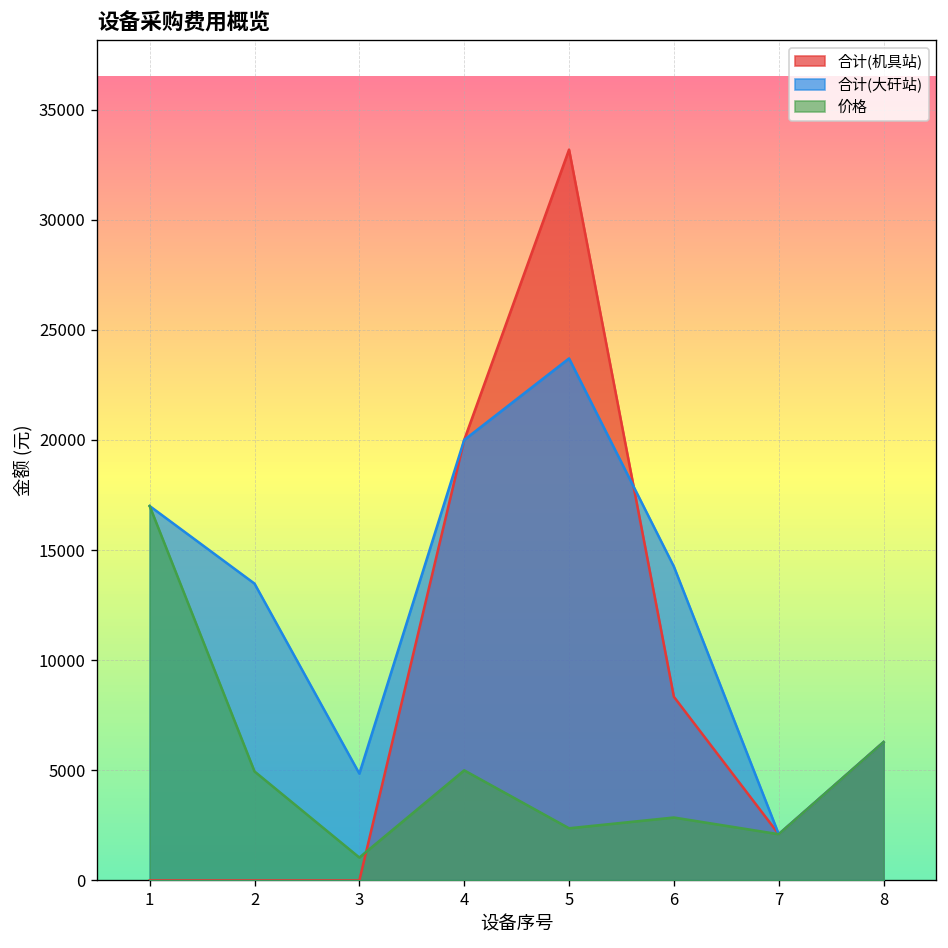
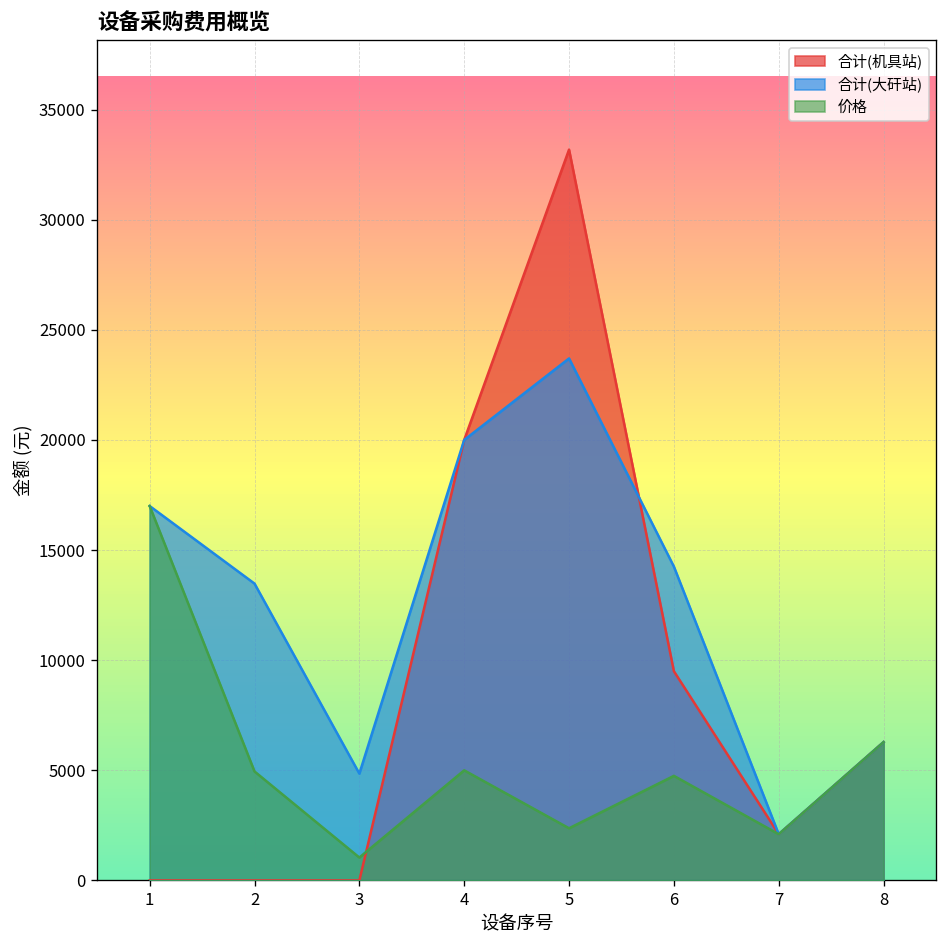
合计(机具站), 6: 8300 -> 9500
价格, 6: 2900 -> 4800
